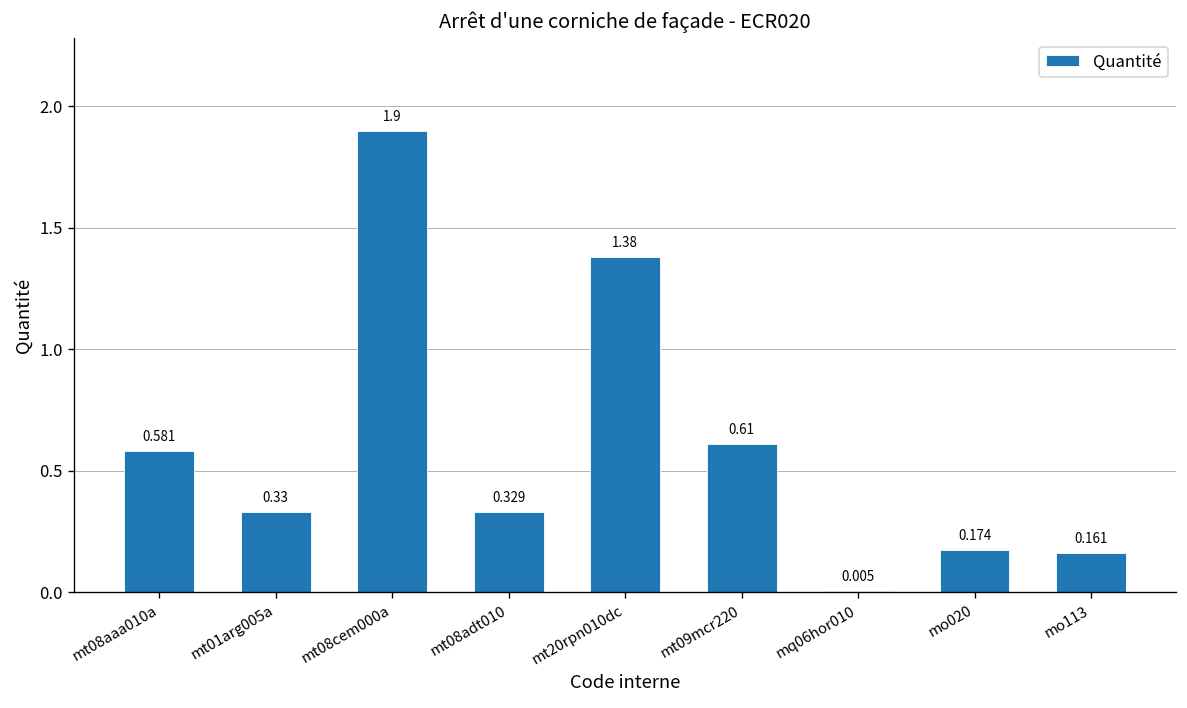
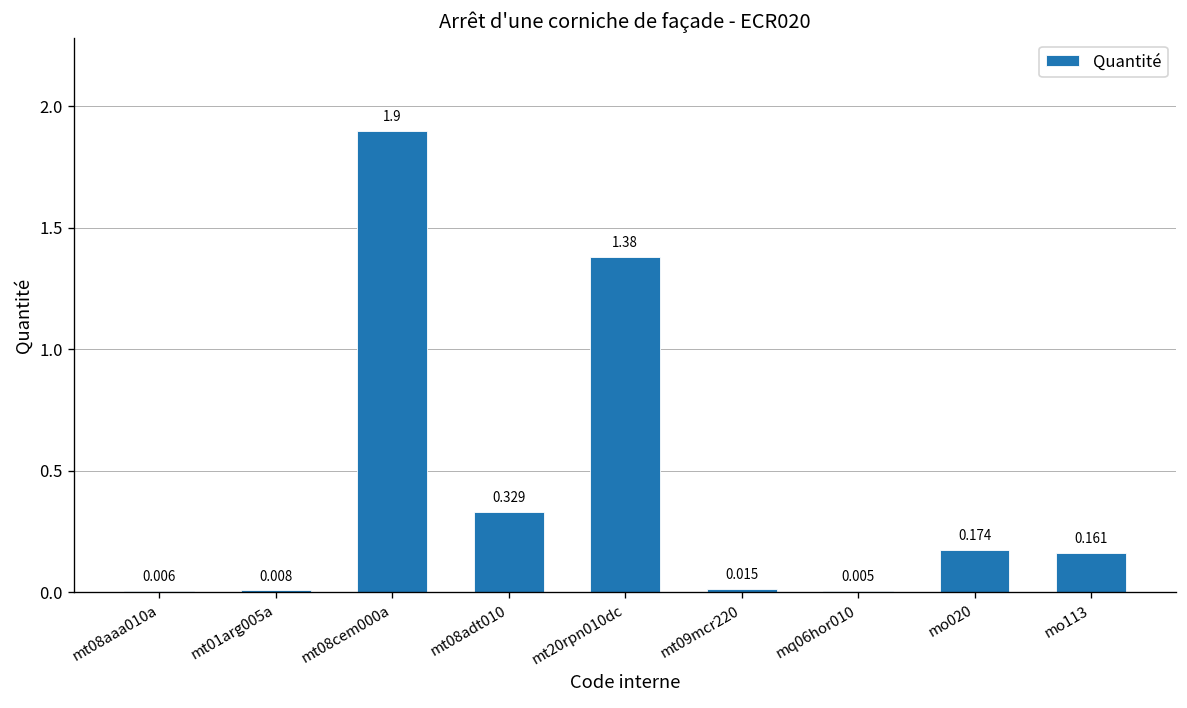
mt08aaa010a: 0.581 -> 0.006
mt01arg005a: 0.33 -> 0.008
mt09mcr220: 0.61 -> 0.015
